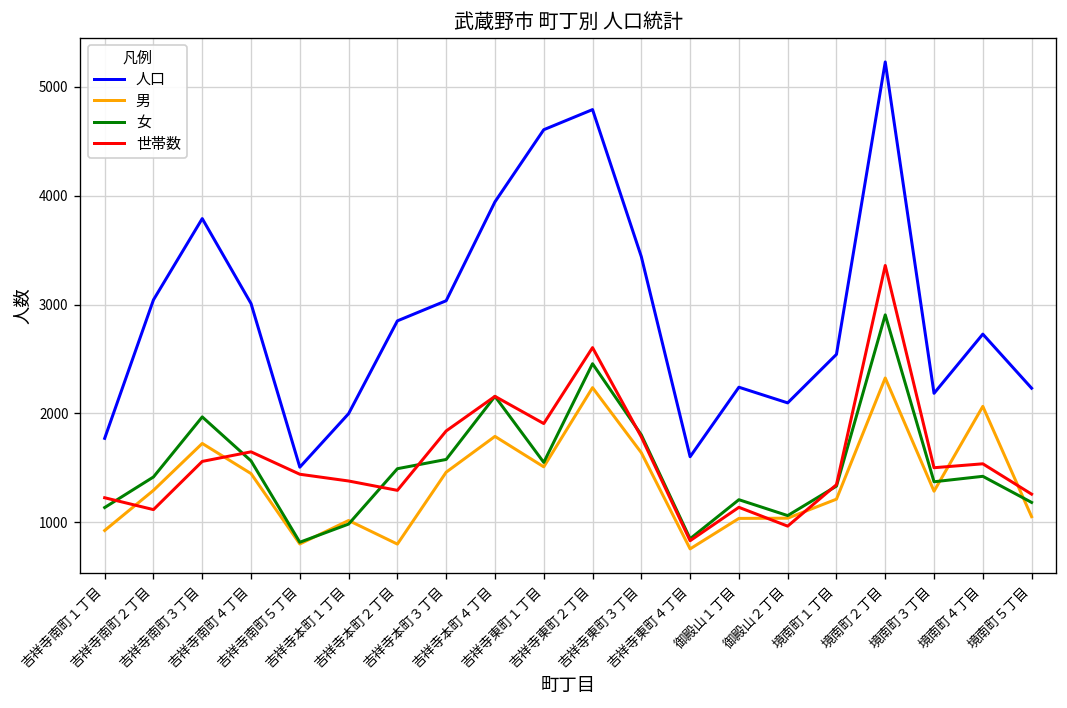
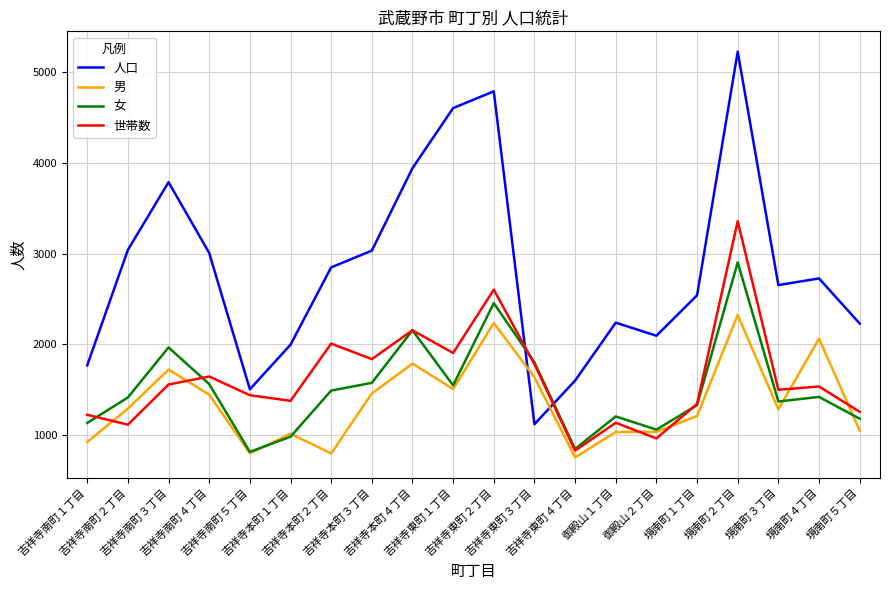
世帯数, 吉祥寺本町２丁目: 1300 -> 2000
人口, 吉祥寺東町３丁目: 3400 -> 1100
人口, 境南町３丁目: 2200 -> 2700
